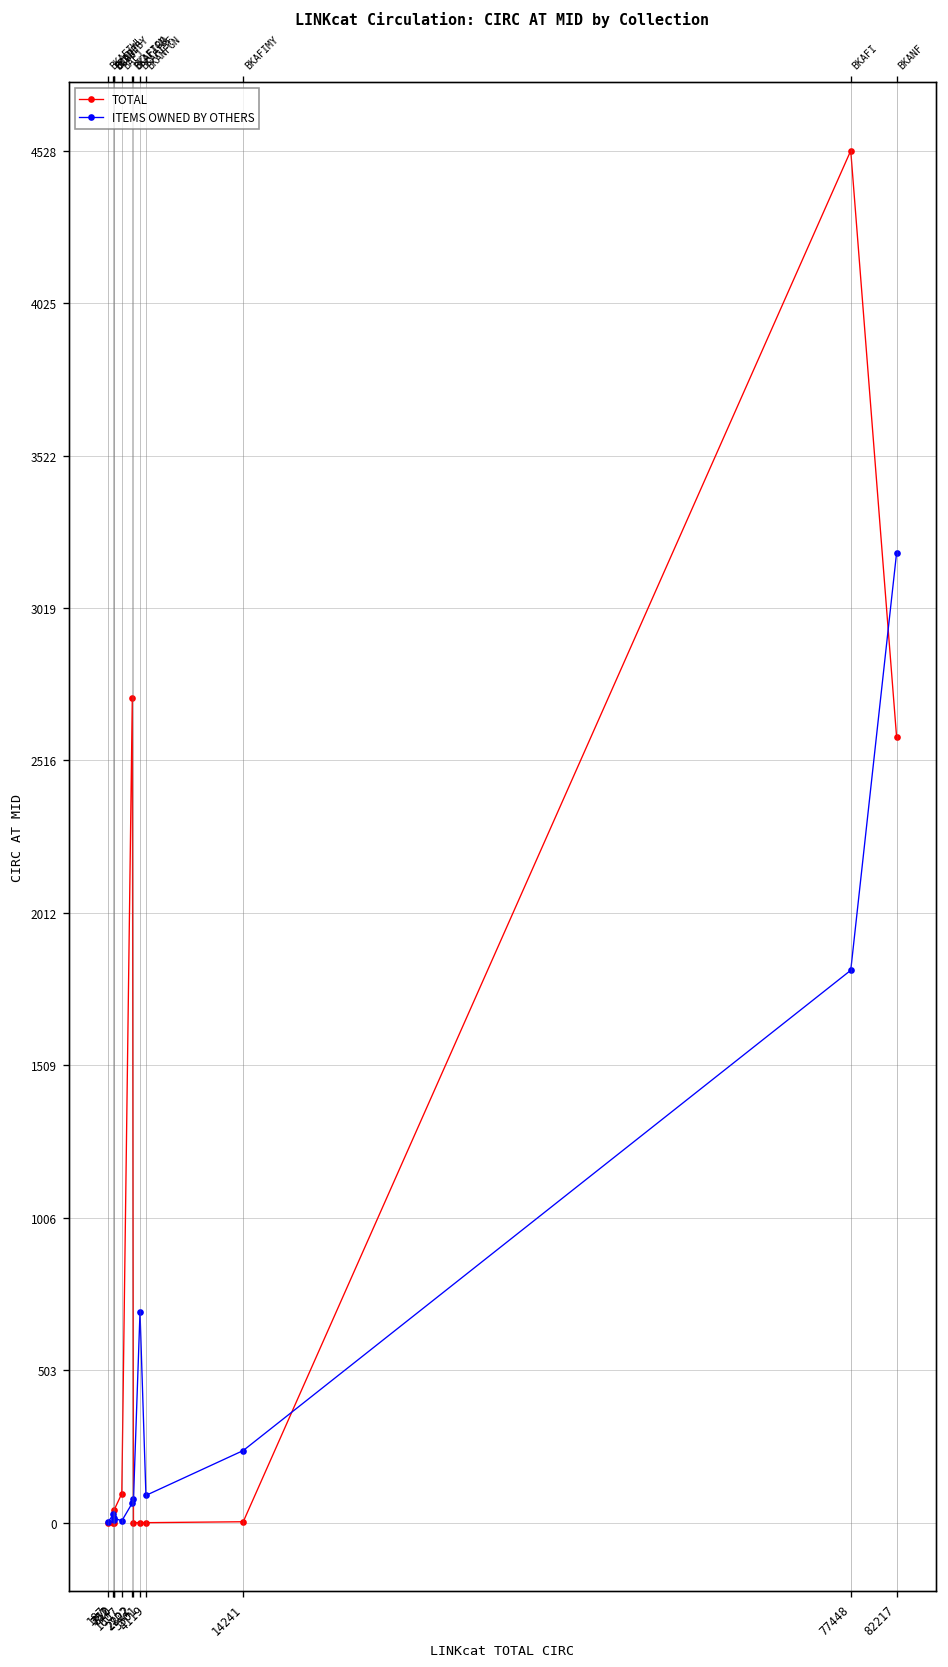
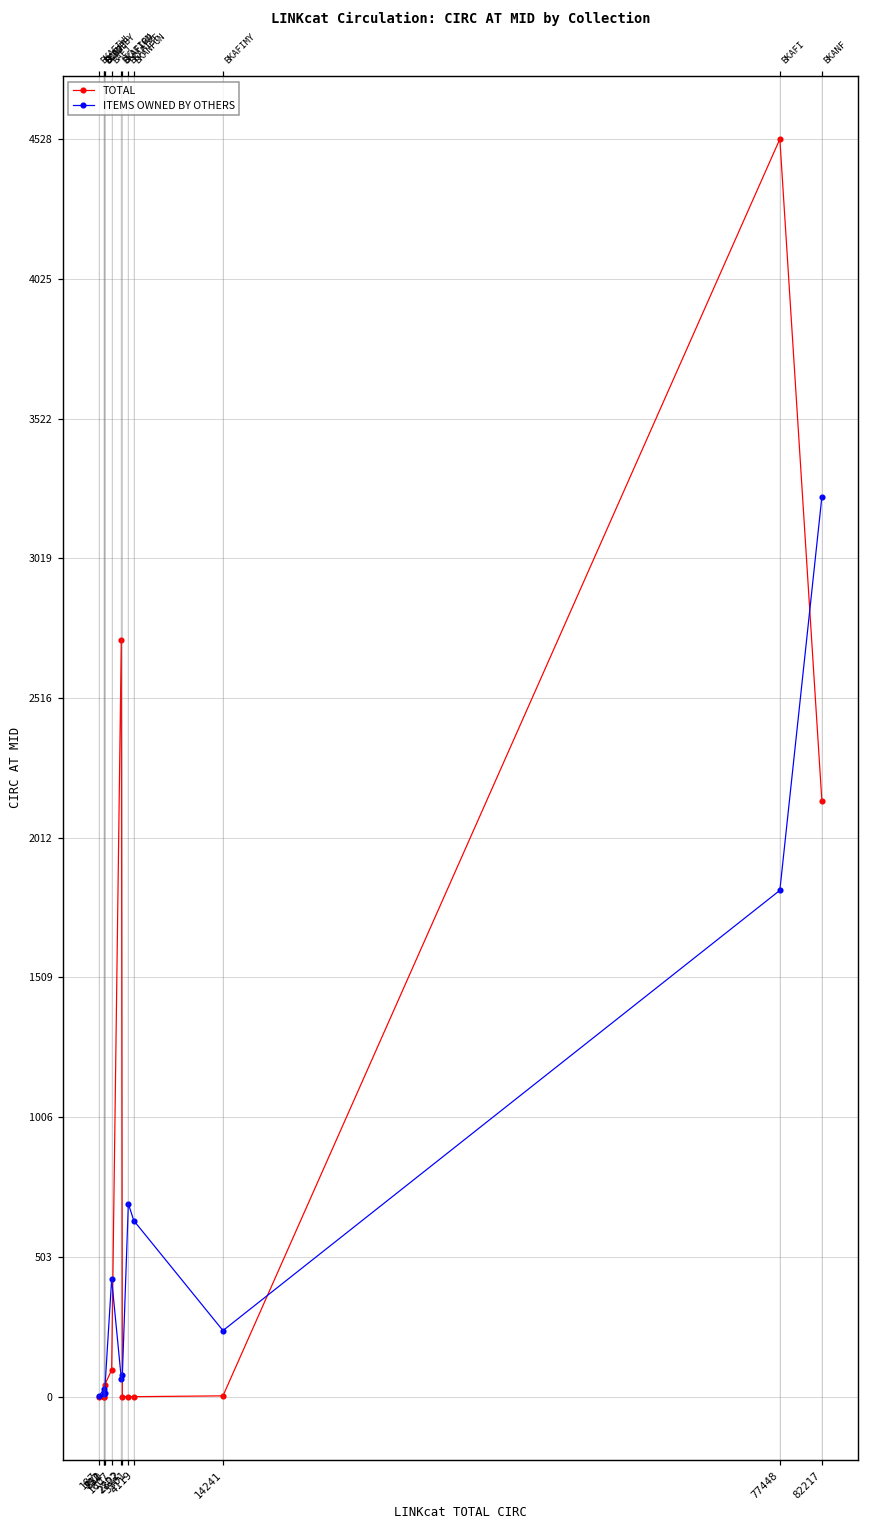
ITEMS OWNED BY OTHERS, 1607: 10 -> 420
ITEMS OWNED BY OTHERS, 4119: 90 -> 630
TOTAL, 82217: 2590 -> 2150
ITEMS OWNED BY OTHERS, 82217: 3200 -> 3240
